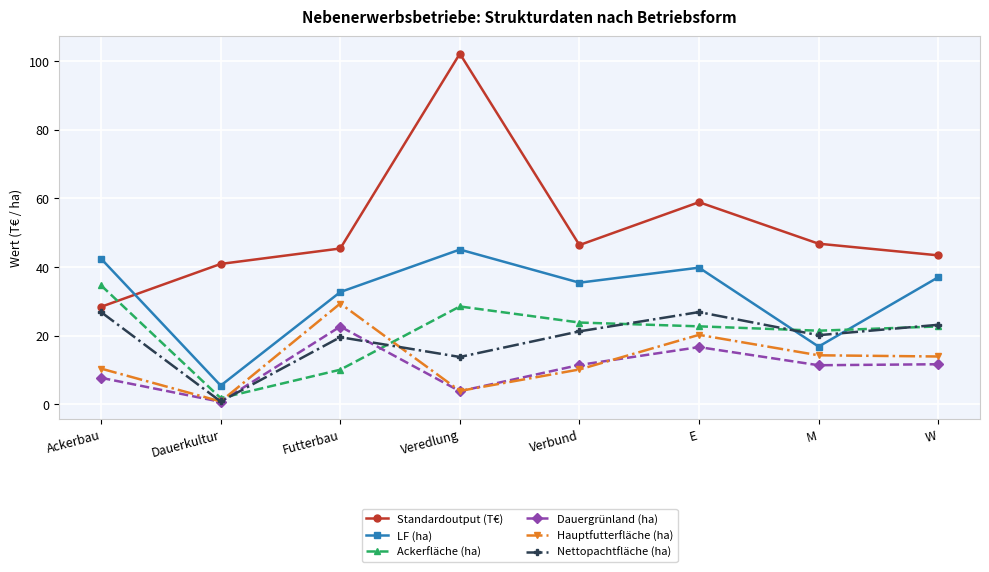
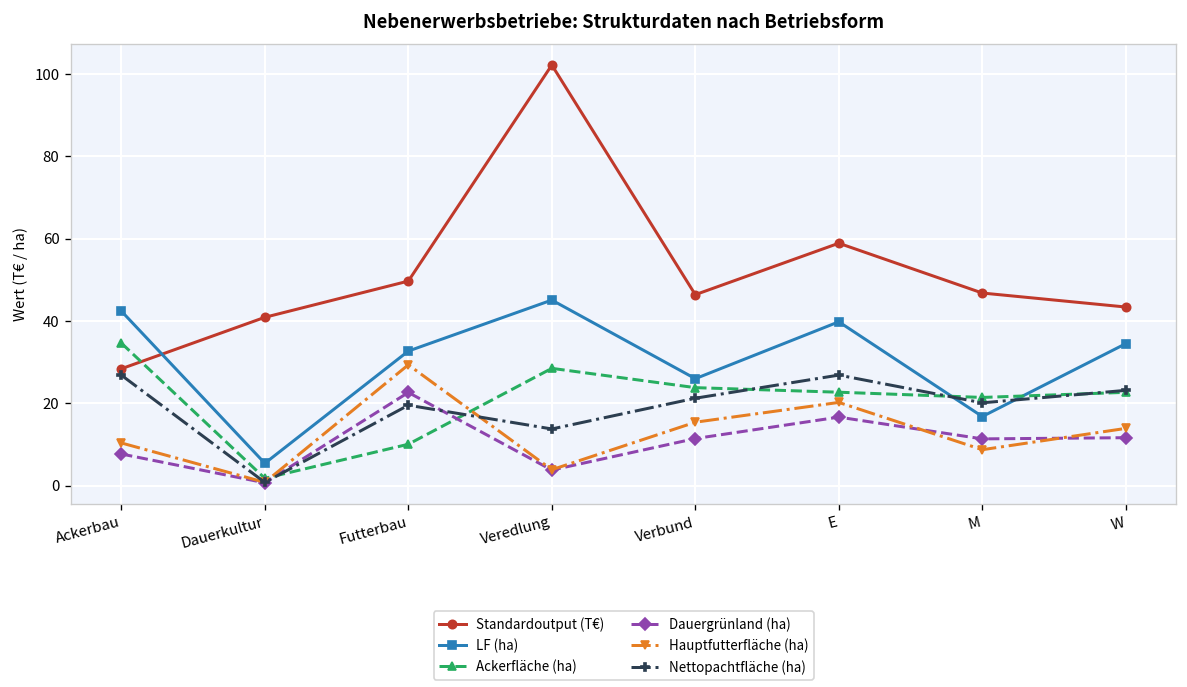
Standardoutput (T€), Futterbau: 45 -> 50
LF (ha), Verbund: 35 -> 26
Hauptfutterfläche (ha), Verbund: 10 -> 15
Hauptfutterfläche (ha), M: 14 -> 9
LF (ha), W: 37 -> 35
